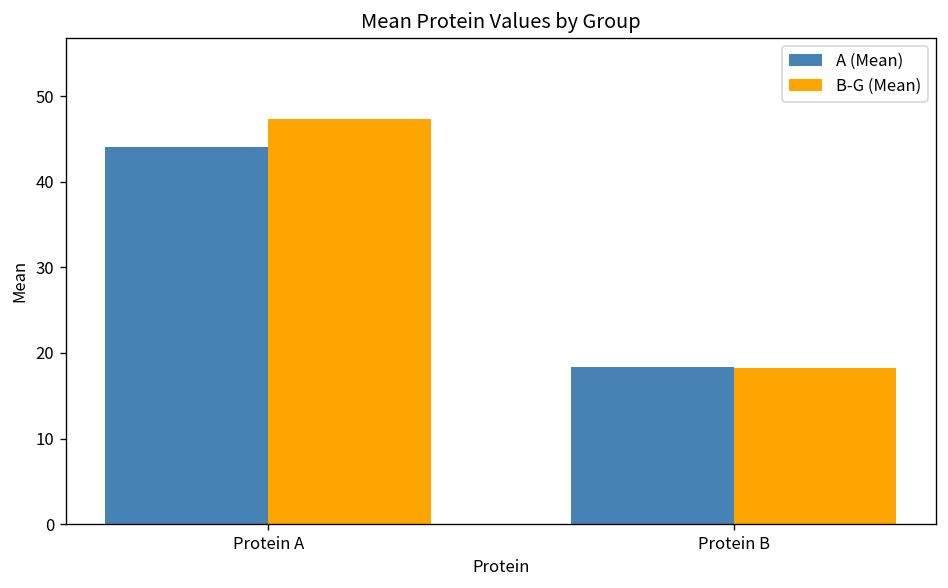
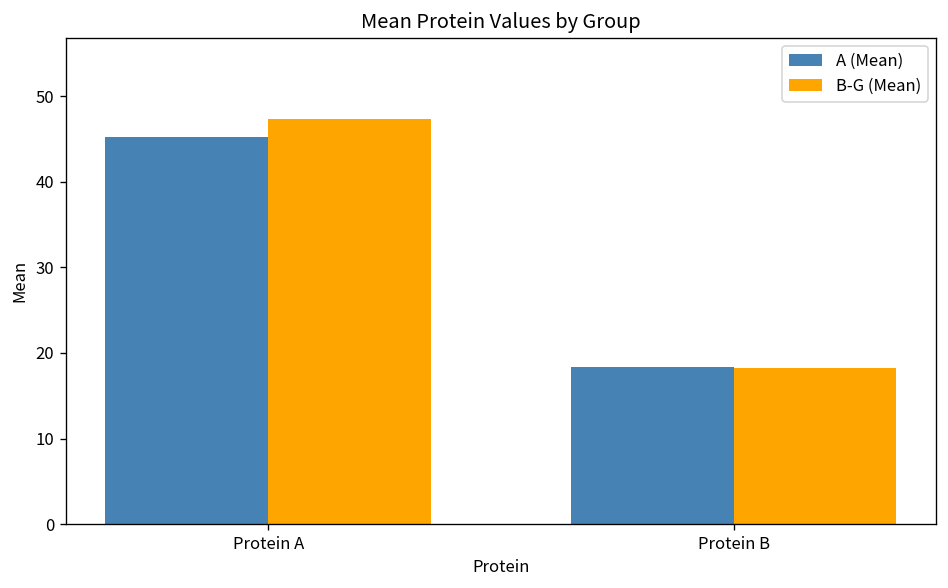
A (Mean), Protein A: 44 -> 45
